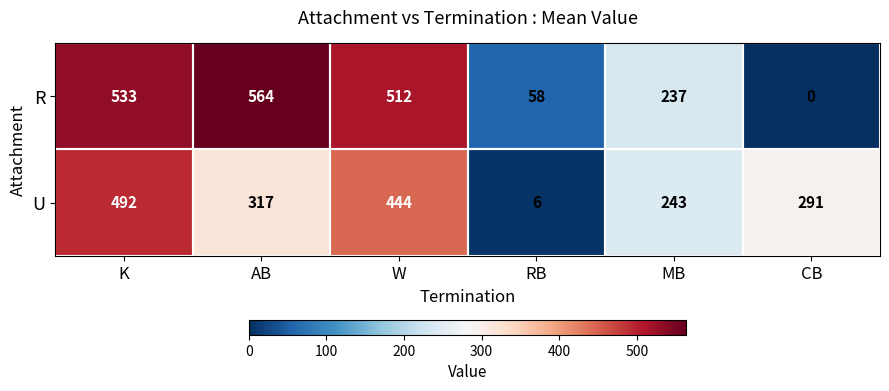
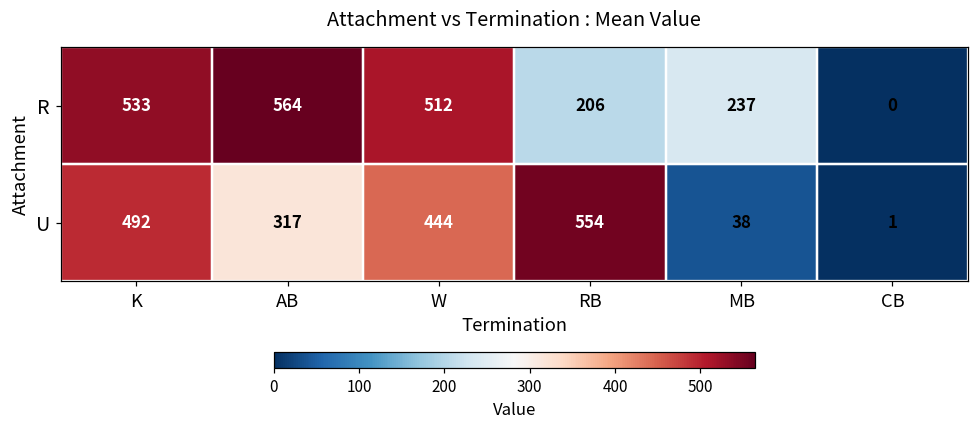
R, RB: 58 -> 206
U, RB: 6 -> 554
U, MB: 243 -> 38
U, CB: 291 -> 1
